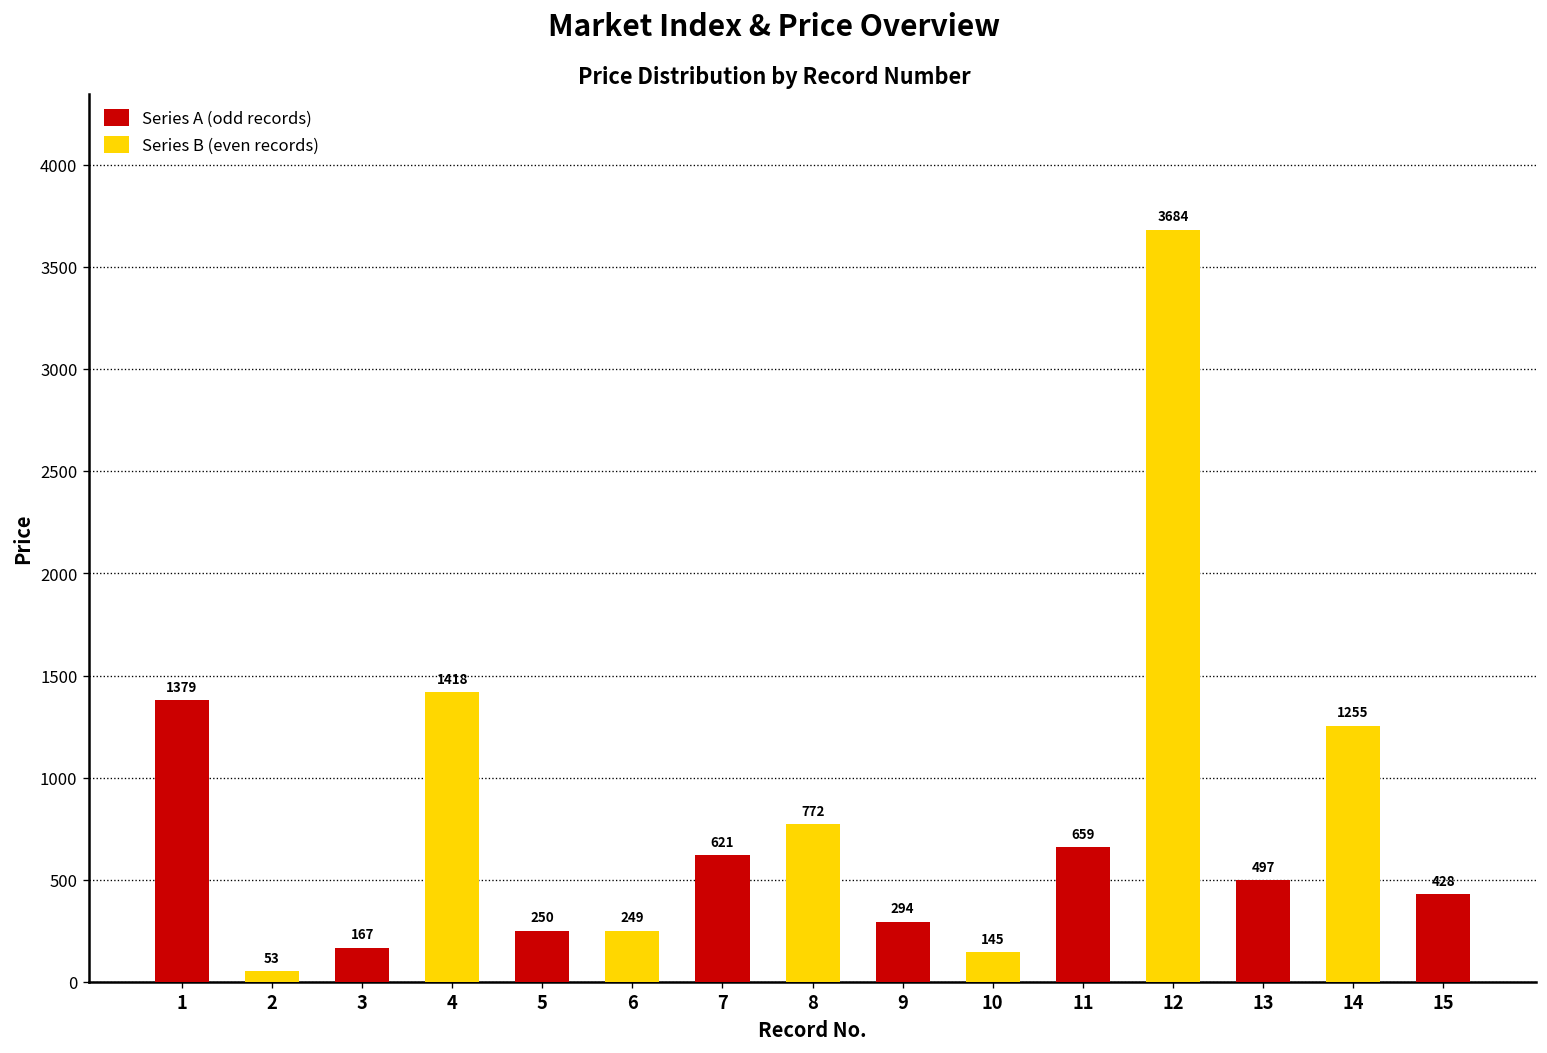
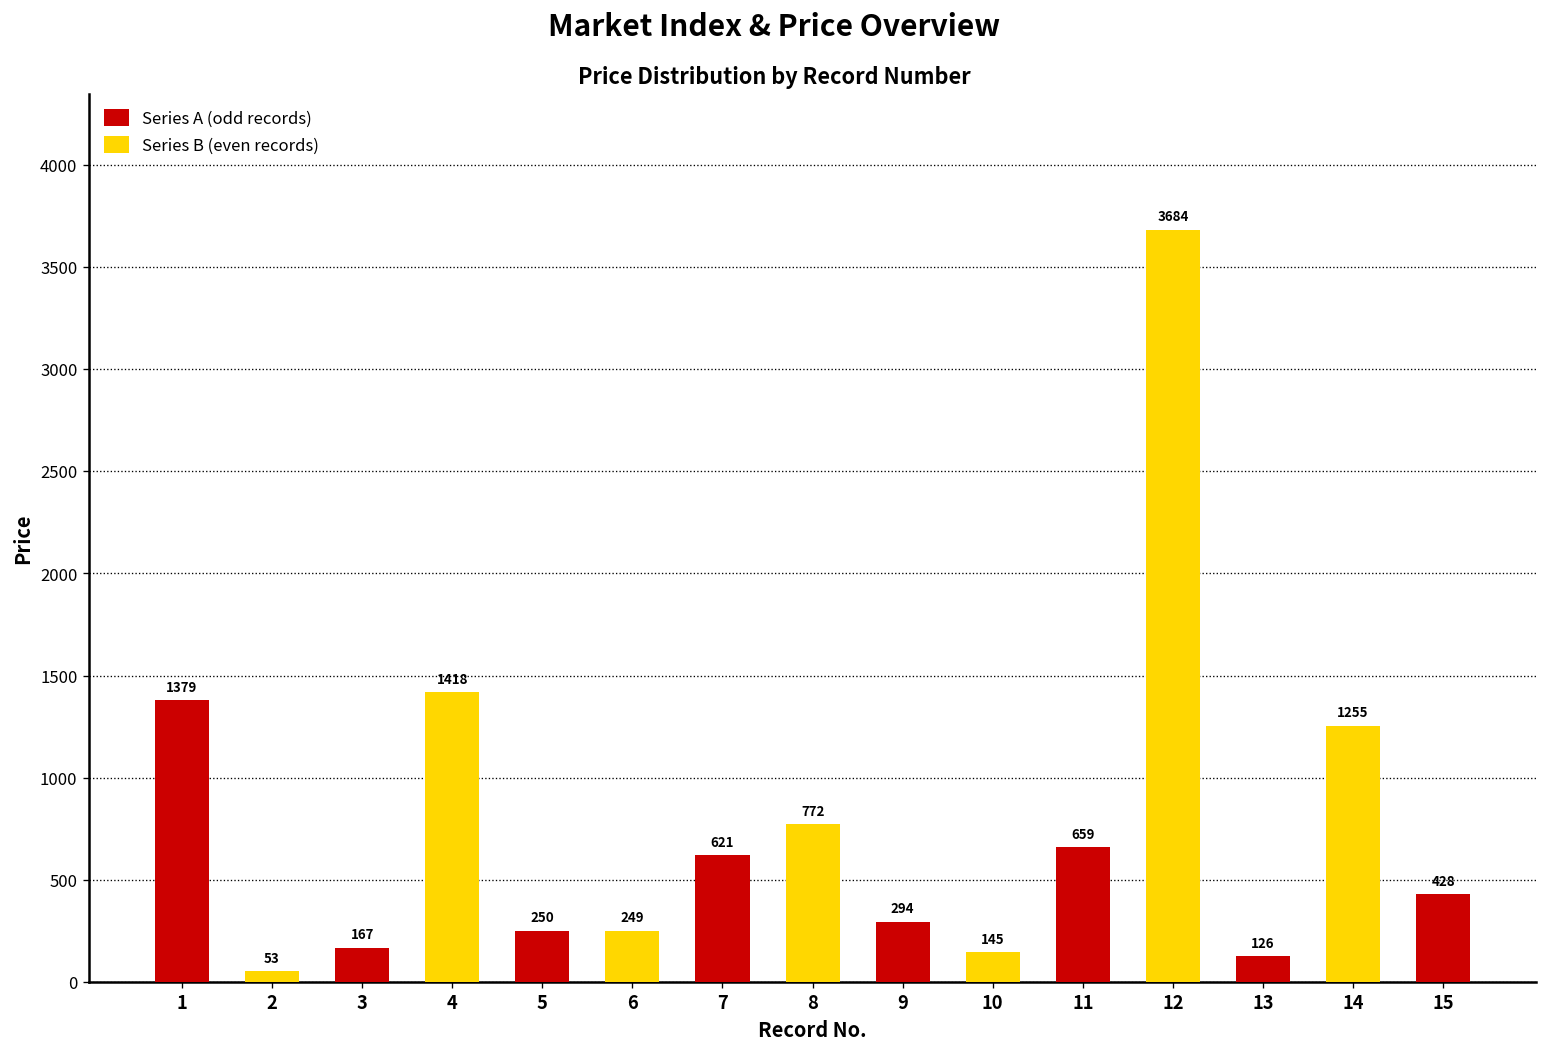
Series A (odd records), 13: 497 -> 126
